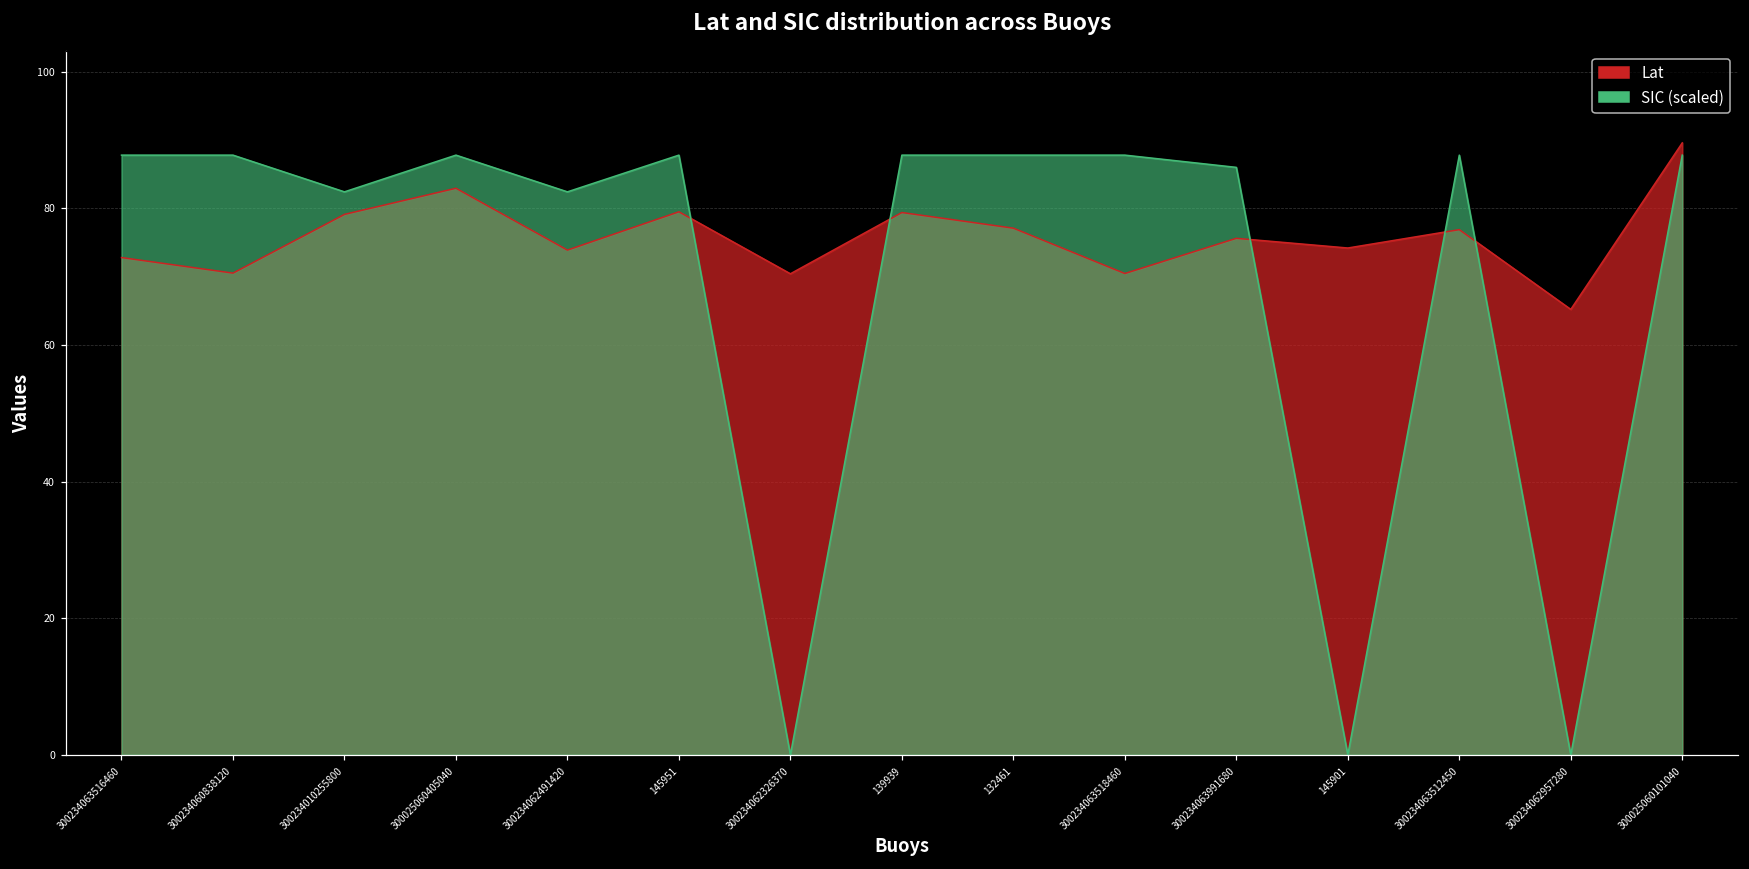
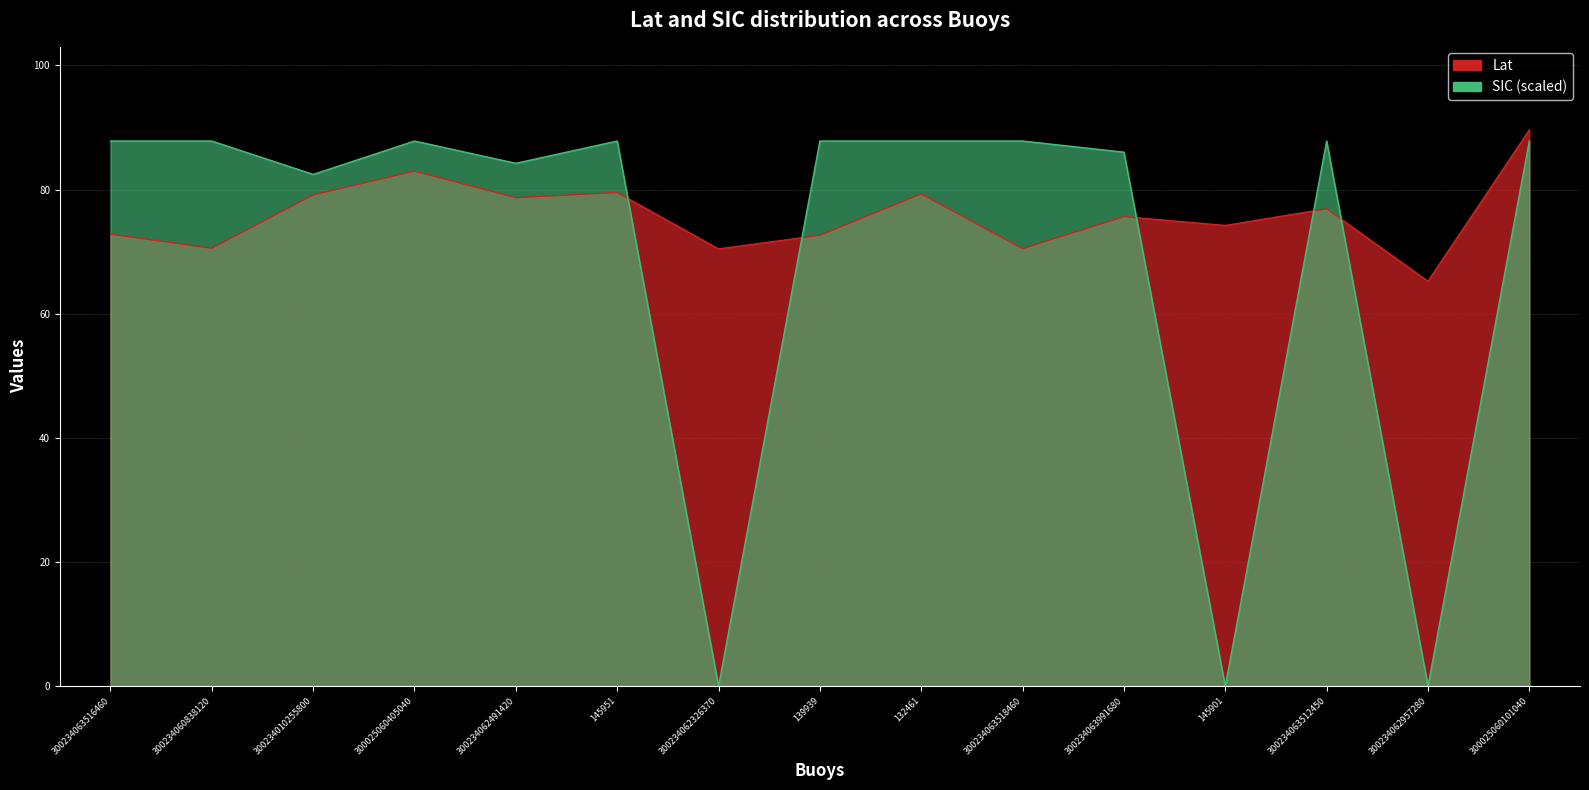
Lat, 300234062491420: 74 -> 79
SIC (scaled), 300234062491420: 82 -> 84
Lat, 139939: 79 -> 73
Lat, 132461: 77 -> 79
